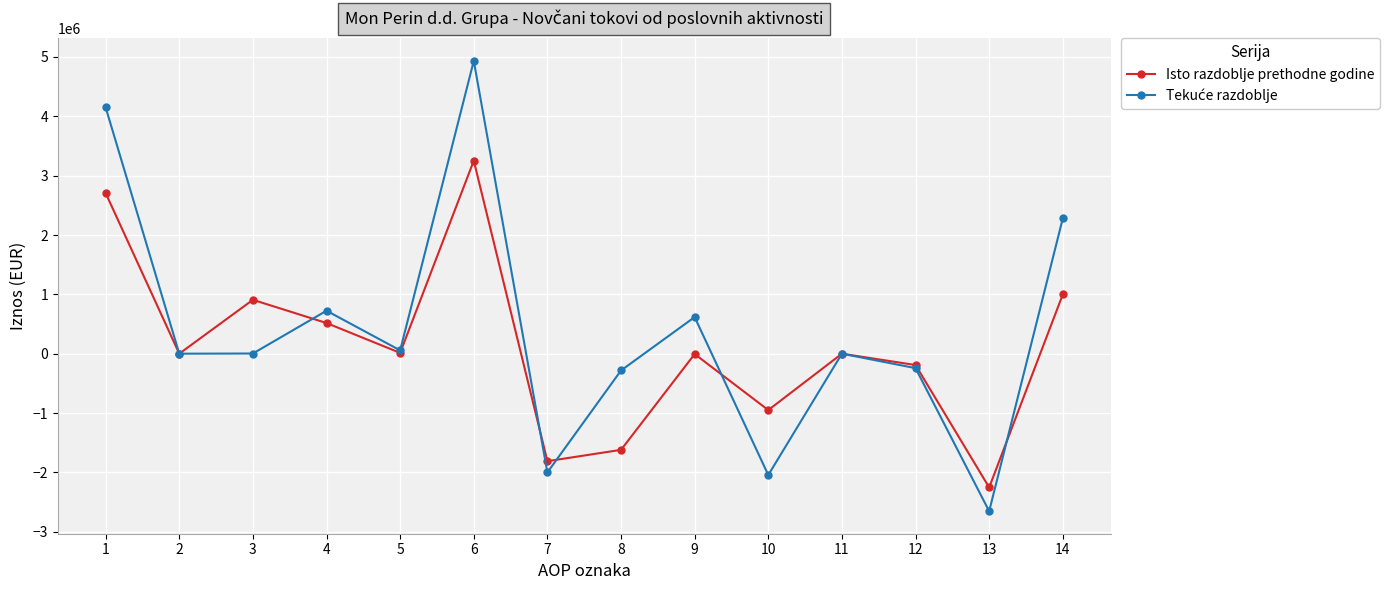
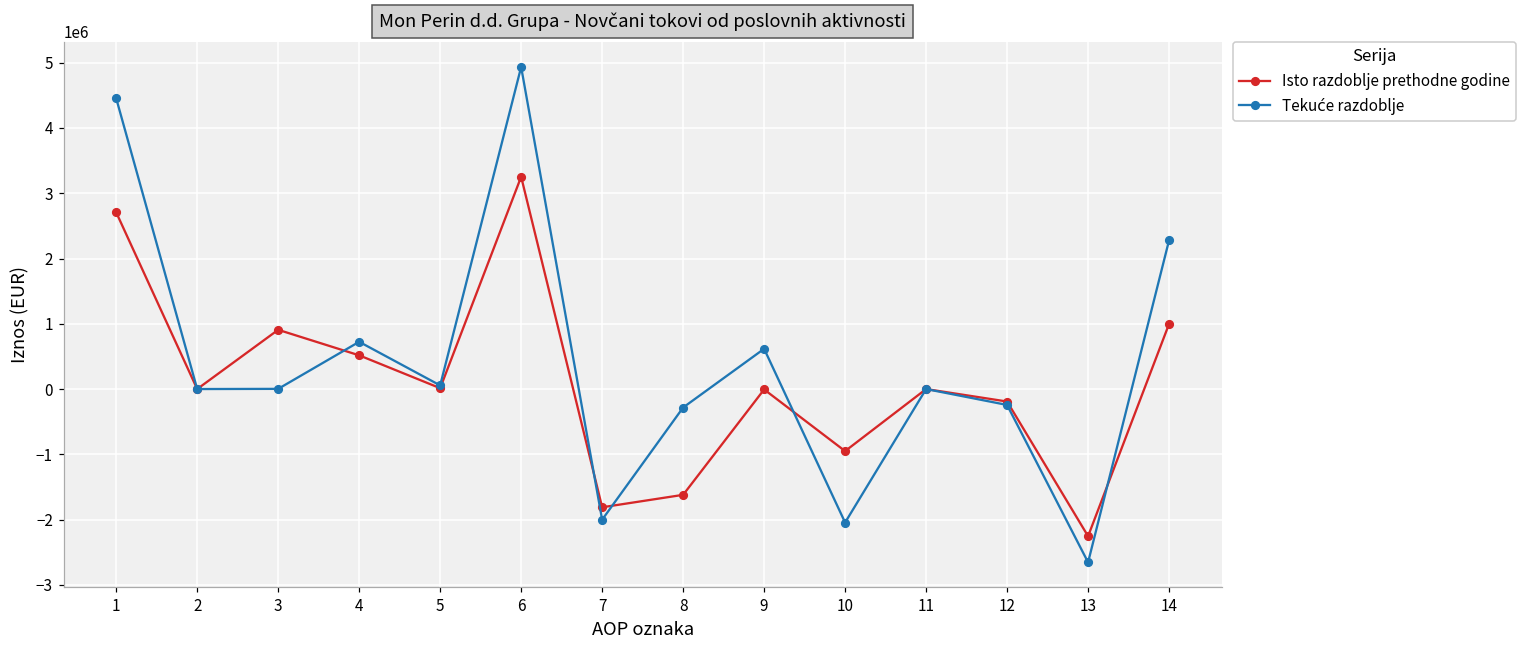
Tekuće razdoblje, 1: 4200000 -> 4500000
